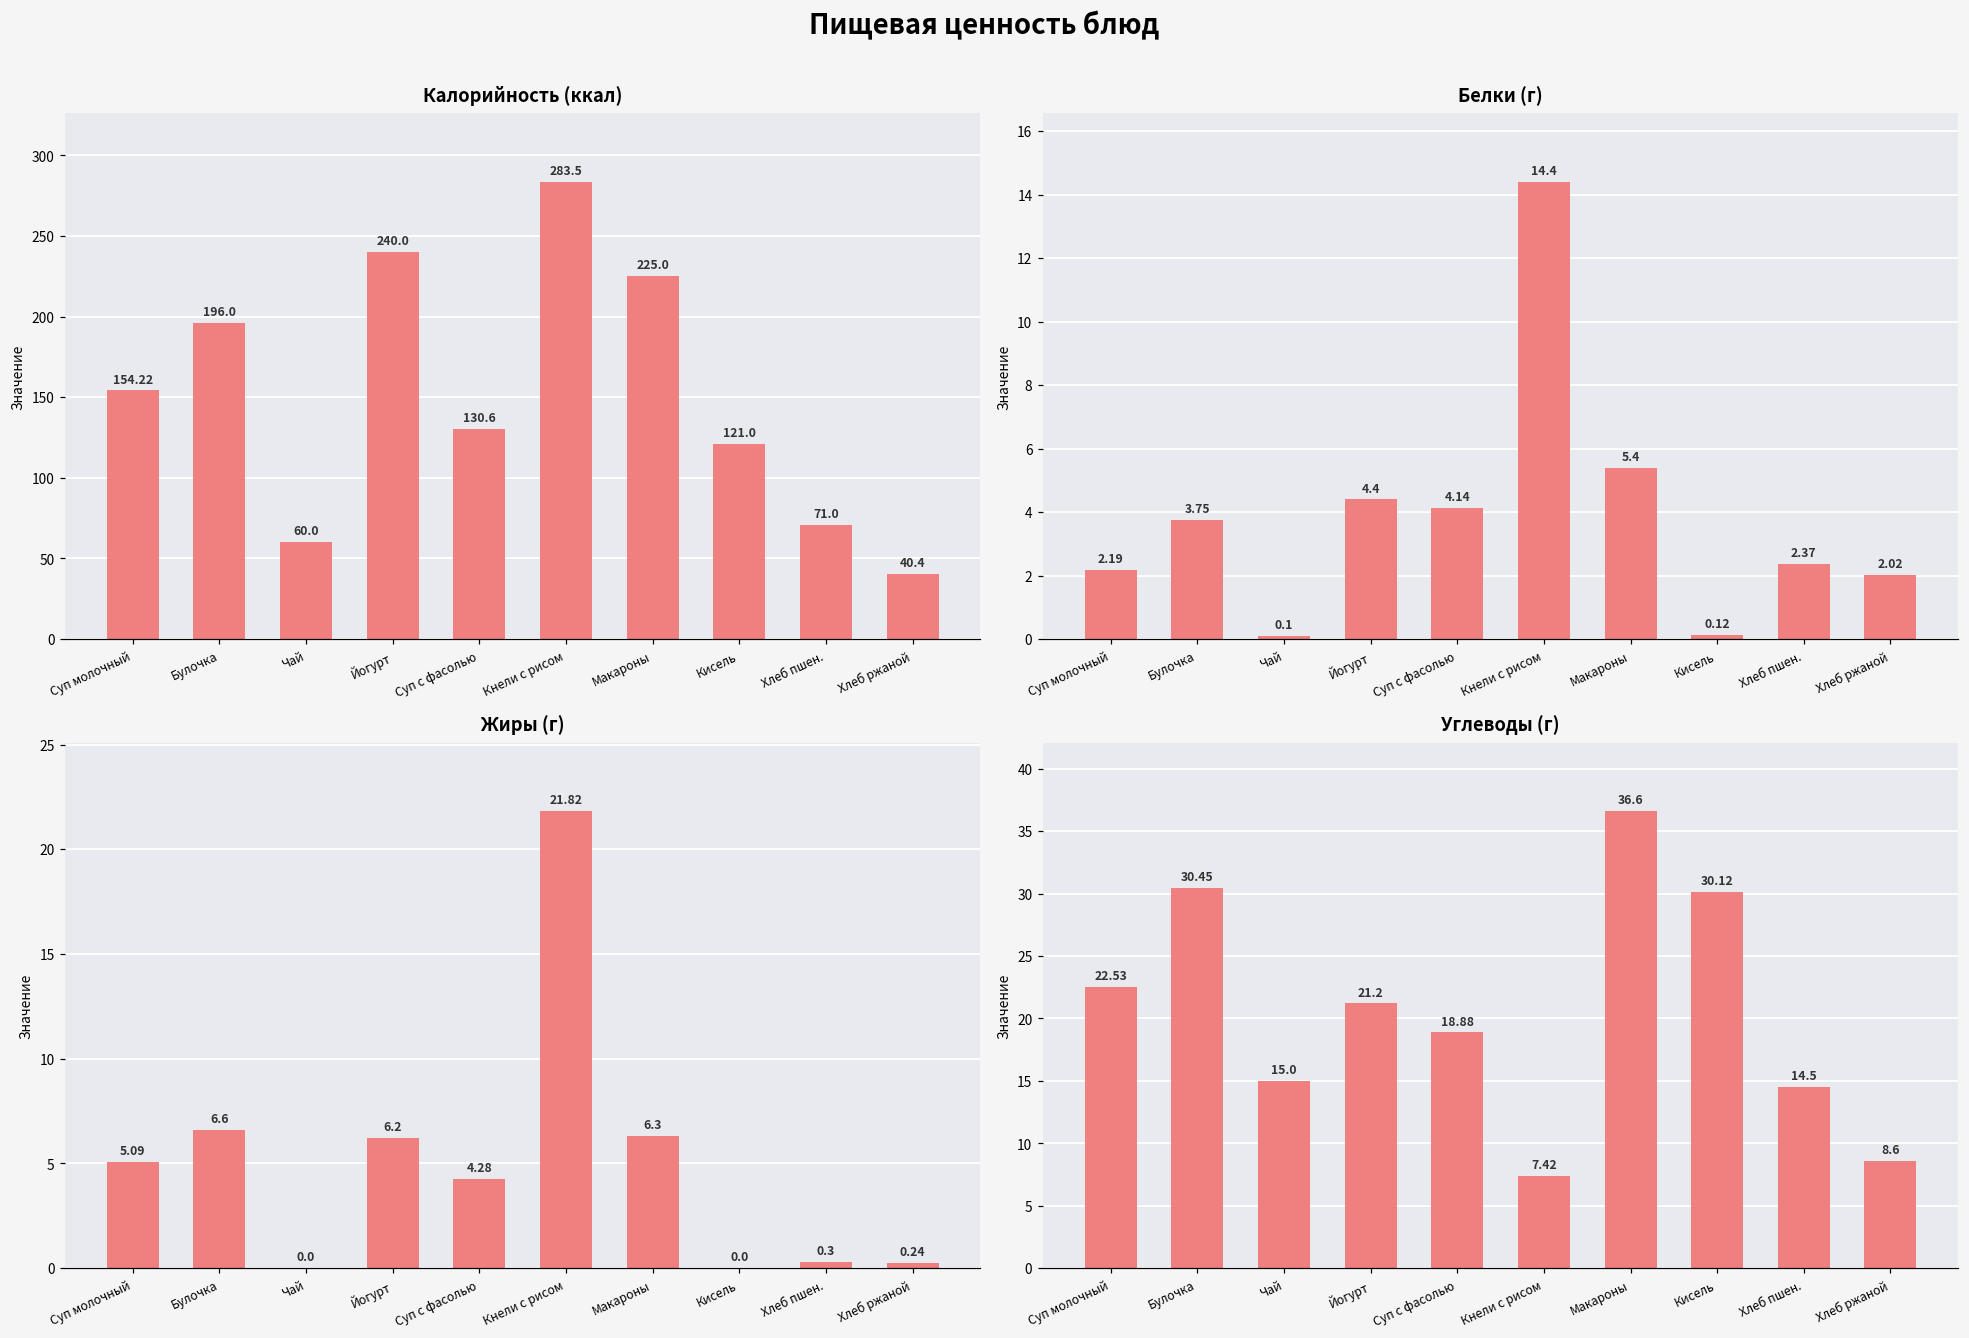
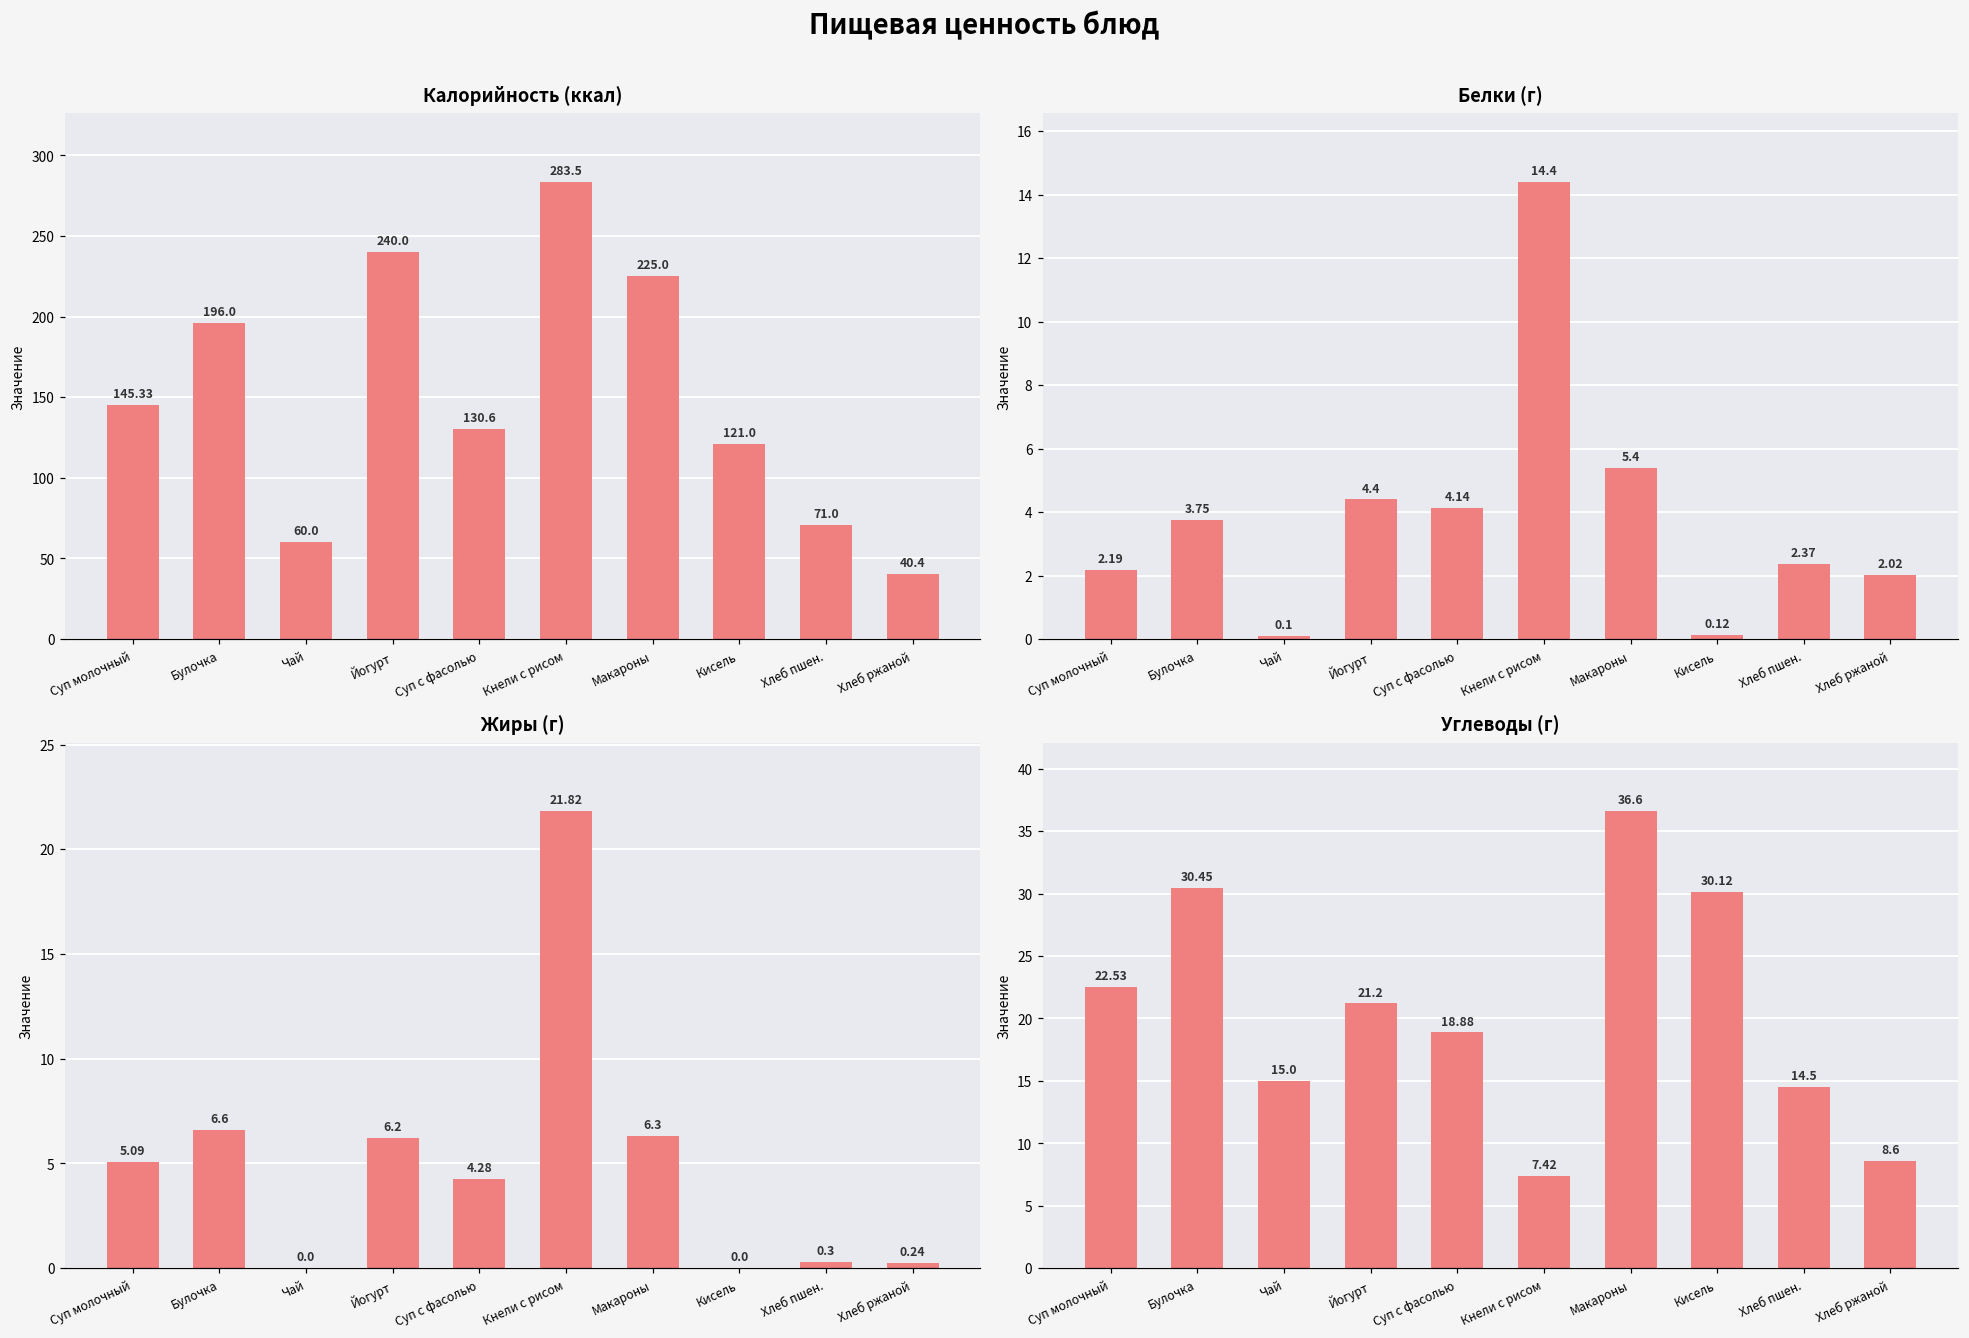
Калорийность (ккал), Суп молочный: 154.22 -> 145.33
